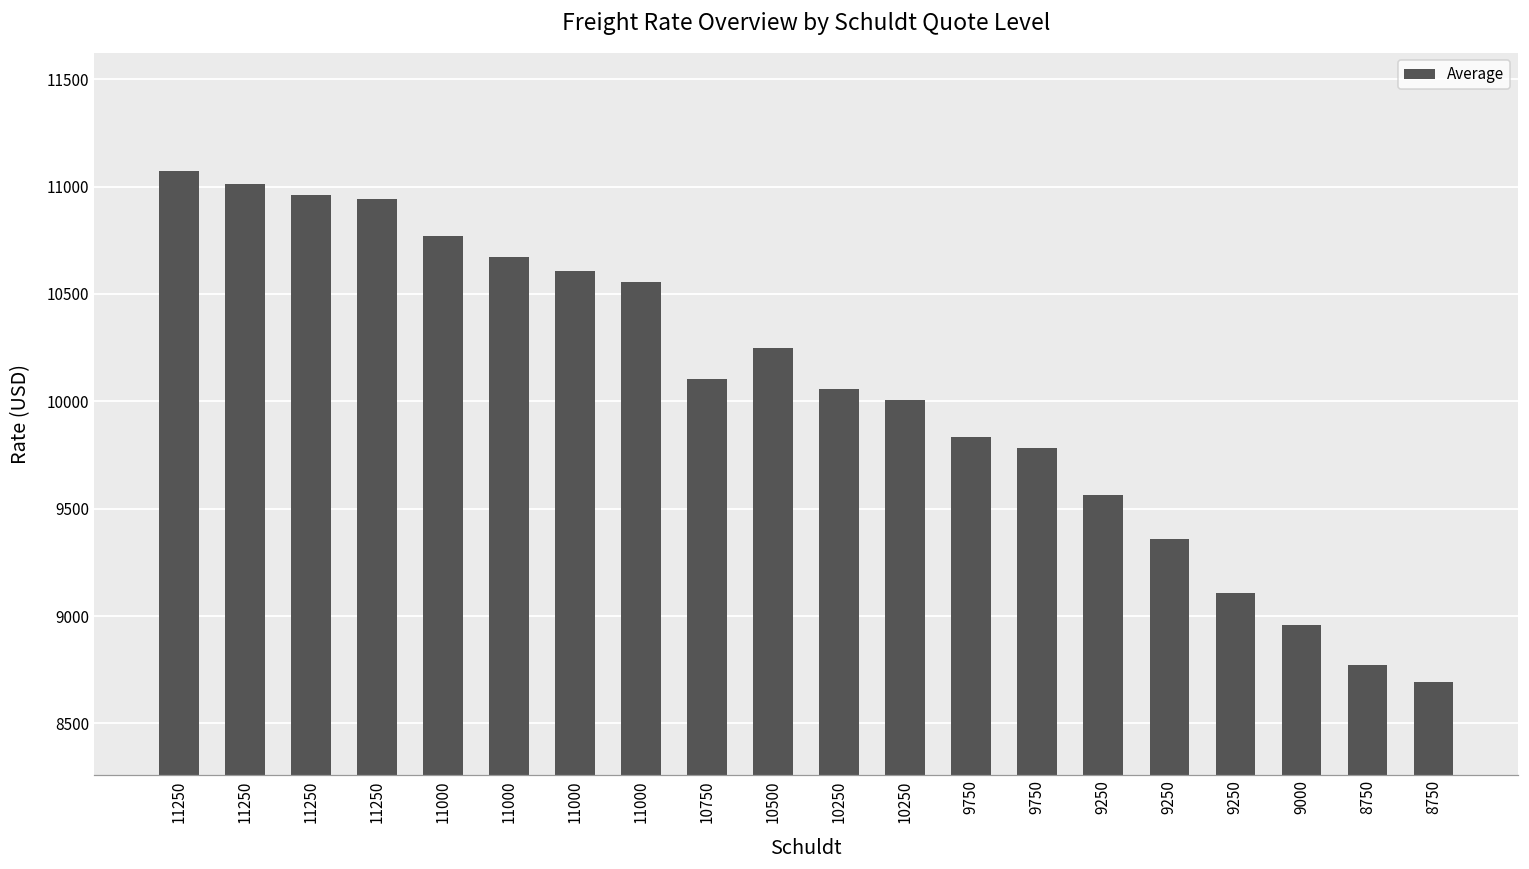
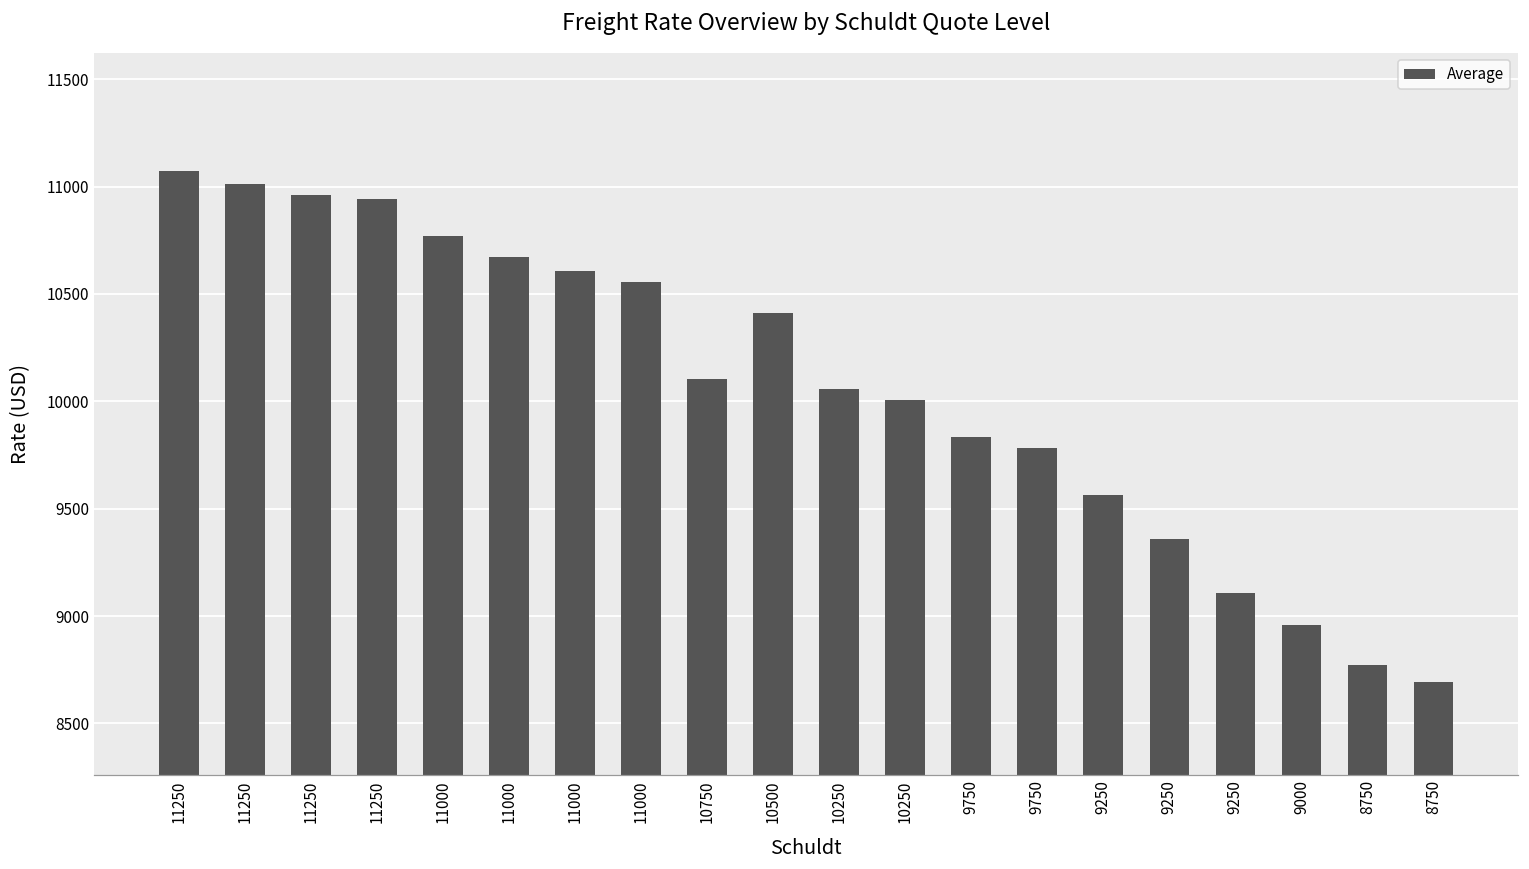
10500: 10250 -> 10410
